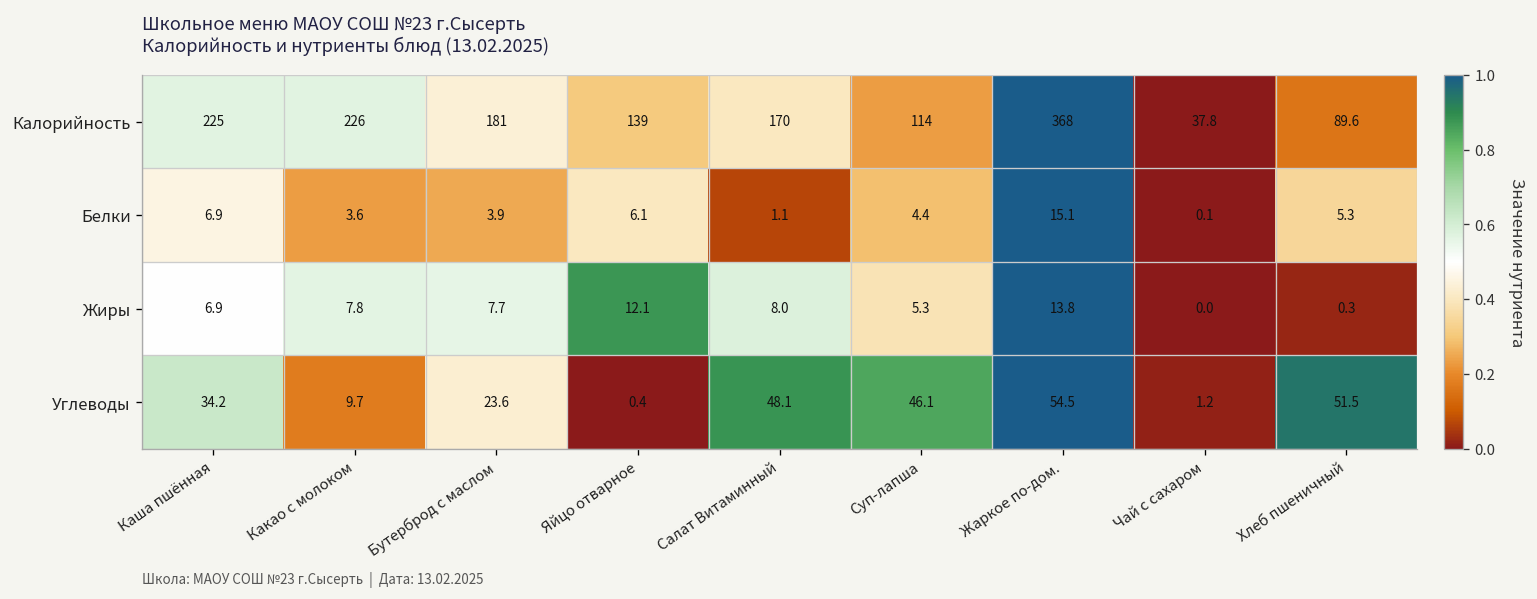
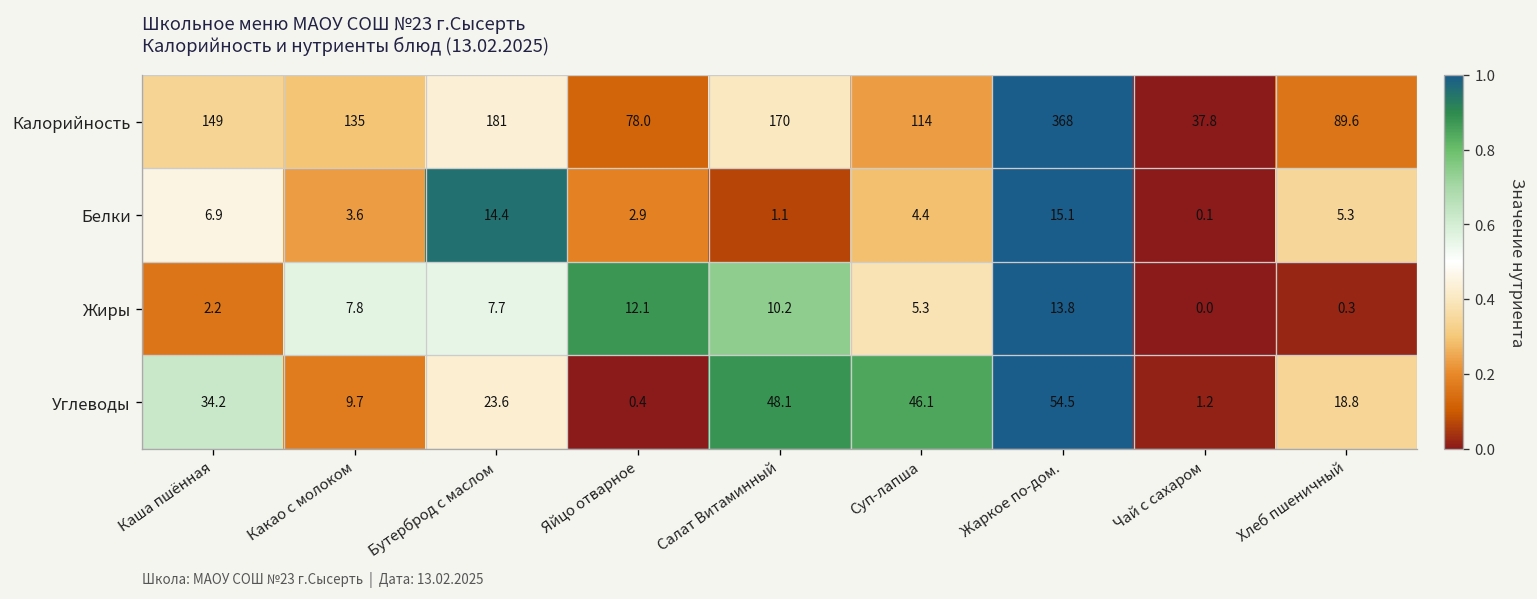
Калорийность, Каша пшённая: 225 -> 149
Калорийность, Какао с молоком: 226 -> 135
Калорийность, Яйцо отварное: 139 -> 78.0
Белки, Бутерброд с маслом: 3.9 -> 14.4
Белки, Яйцо отварное: 6.1 -> 2.9
Жиры, Каша пшённая: 6.9 -> 2.2
Жиры, Салат Витаминный: 8.0 -> 10.2
Углеводы, Хлеб пшеничный: 51.5 -> 18.8
